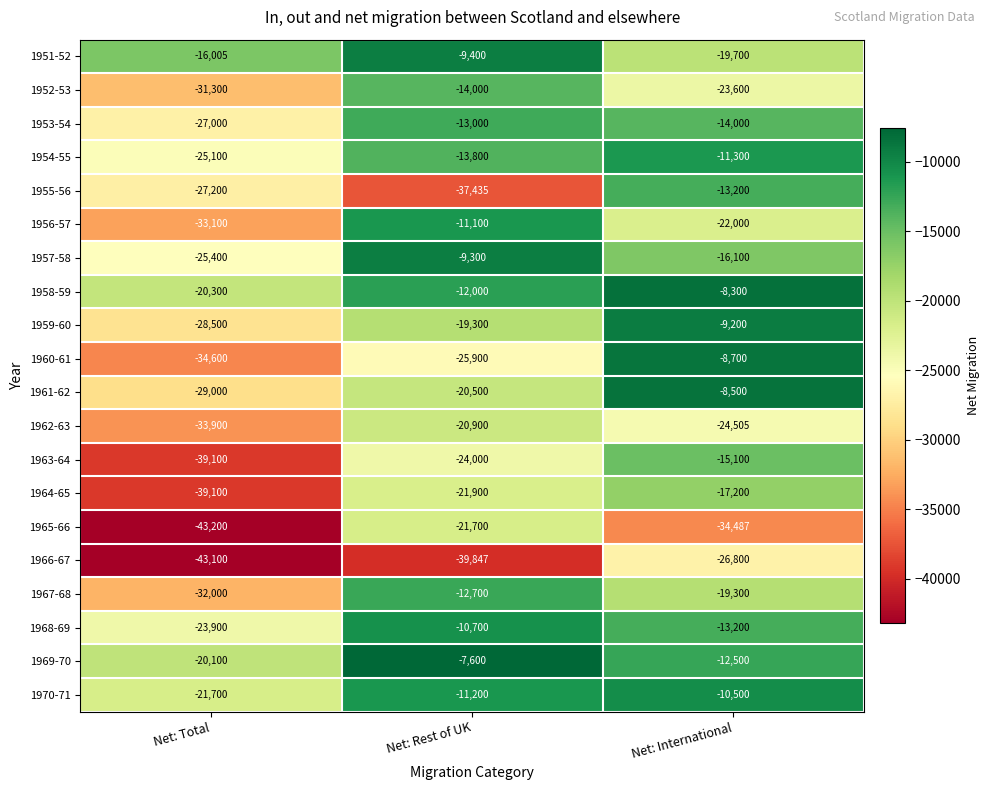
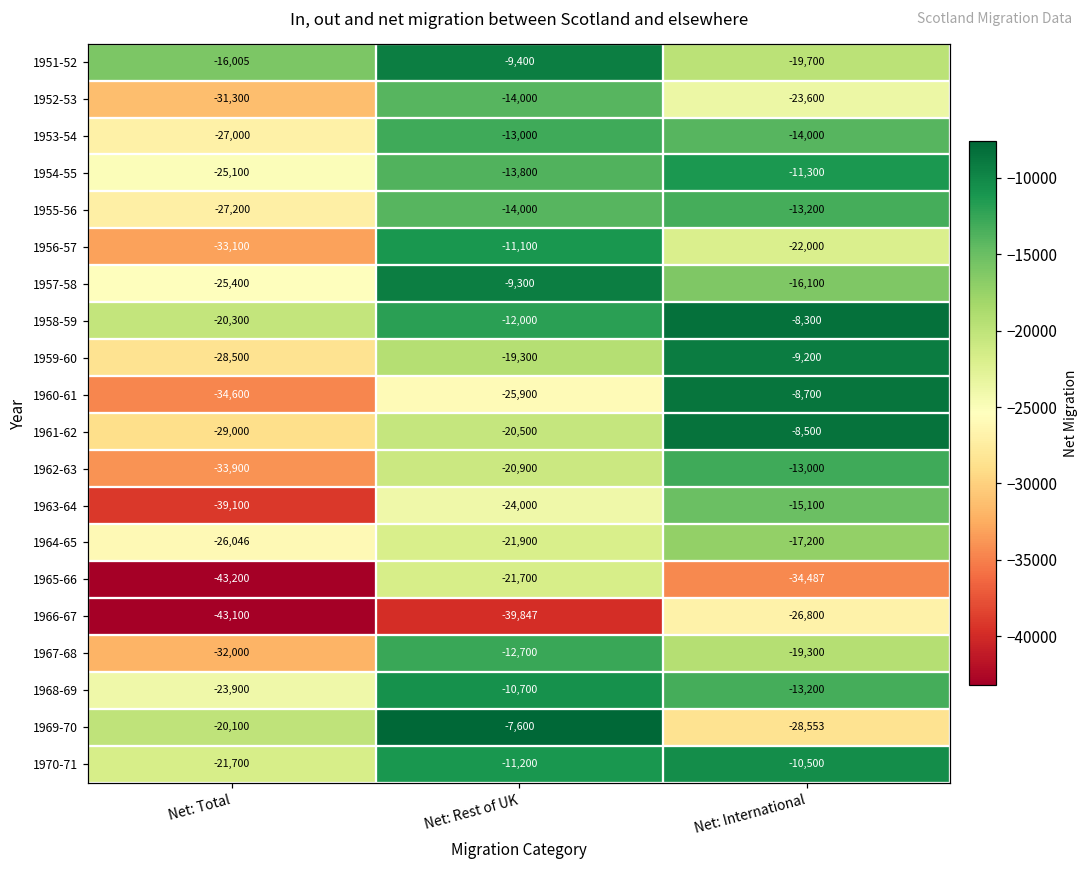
1955-56, Net: Rest of UK: -37,435 -> -14,000
1962-63, Net: International: -24,505 -> -13,000
1964-65, Net: Total: -39,100 -> -26,046
1969-70, Net: International: -12,500 -> -28,553
